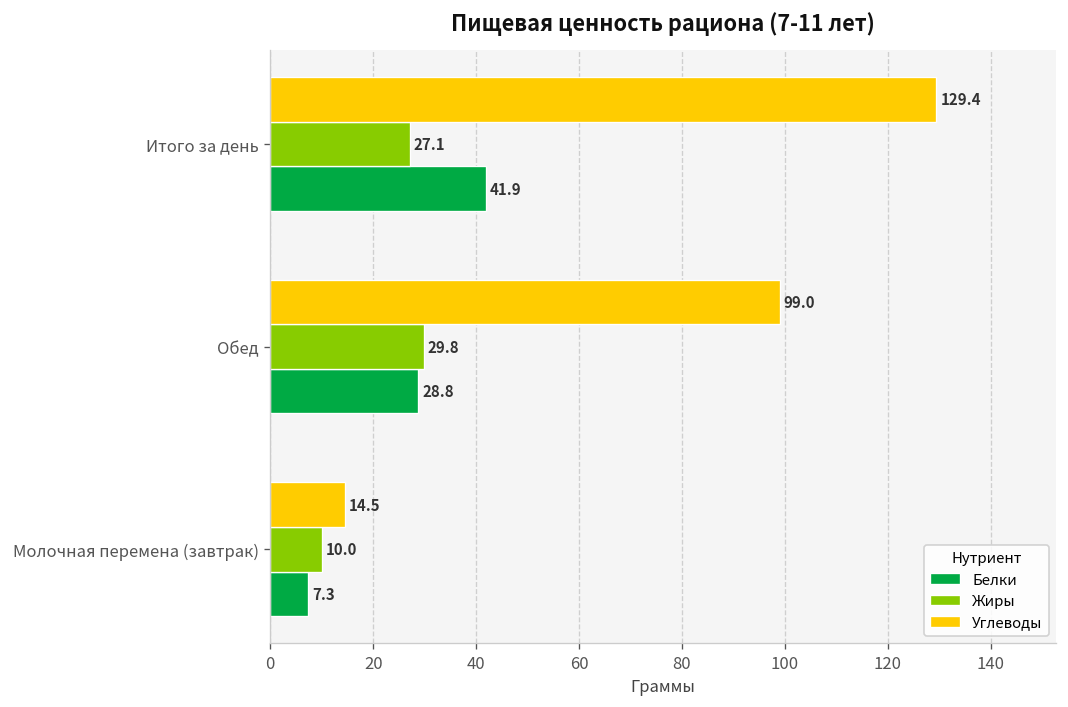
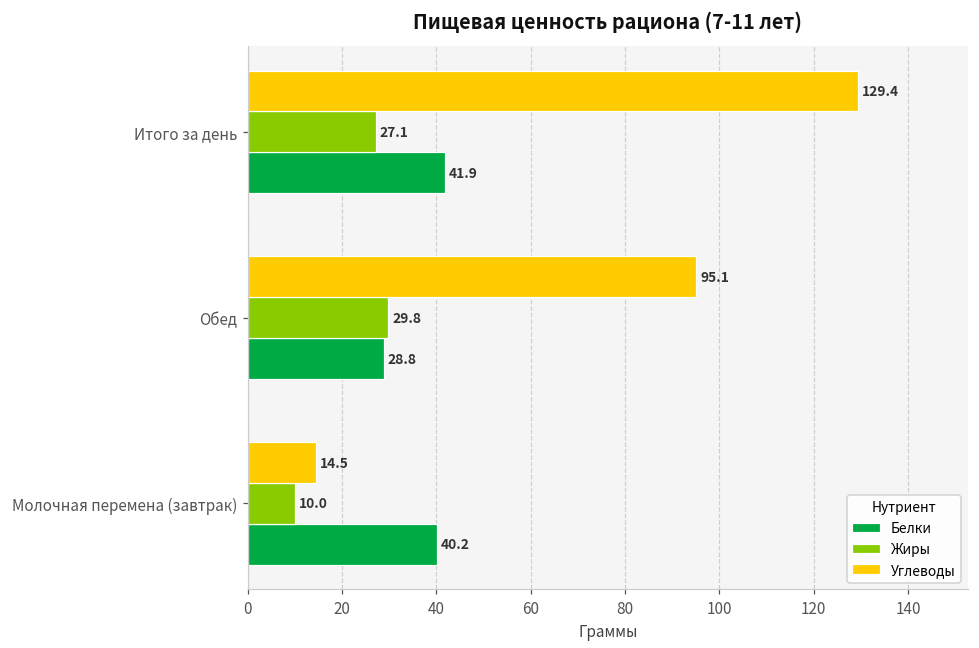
Углеводы, Обед: 99.0 -> 95.1
Белки, Молочная перемена (завтрак): 7.3 -> 40.2
